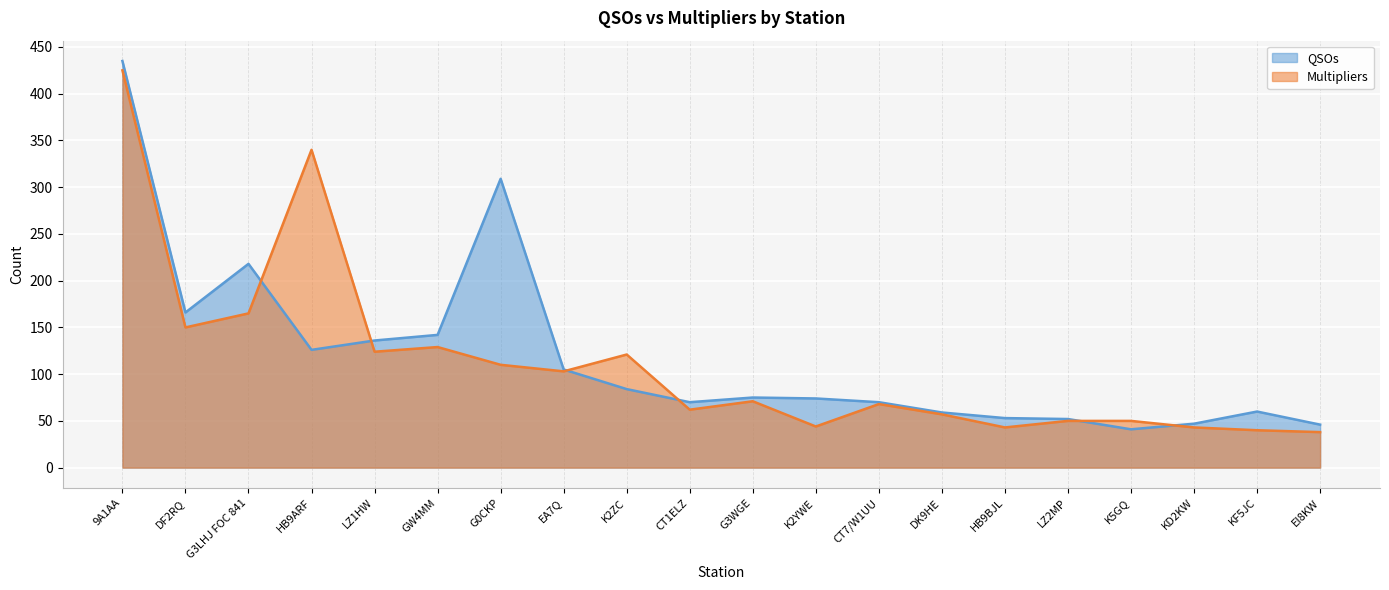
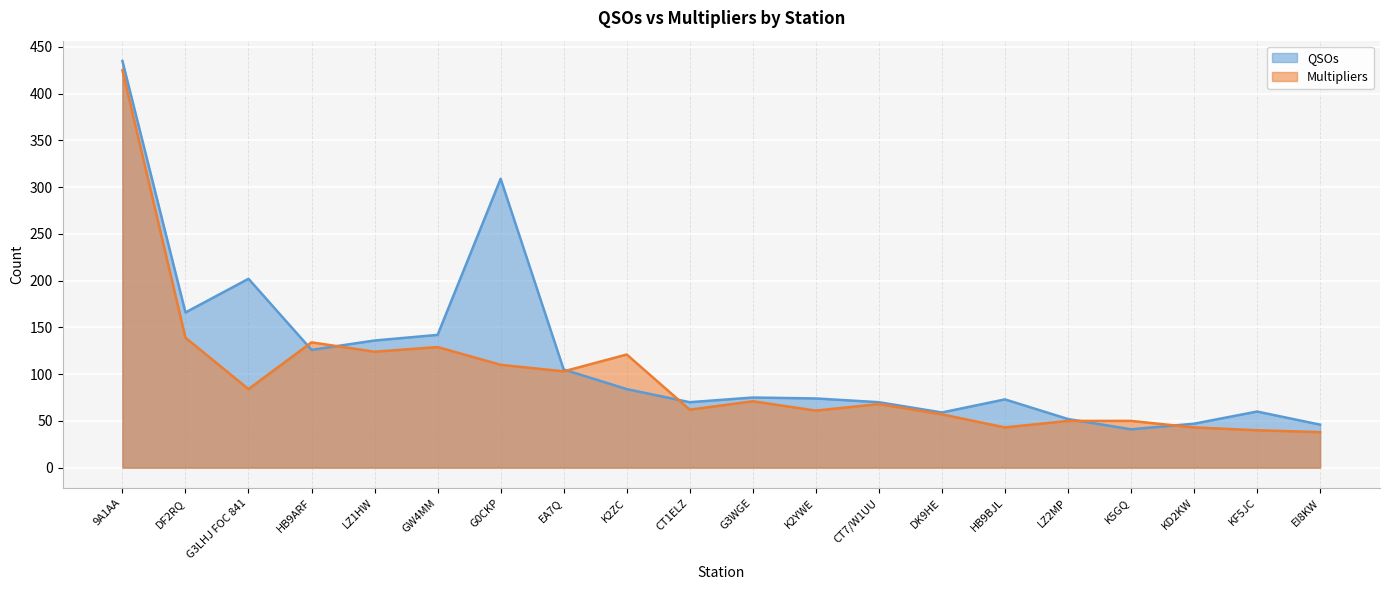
Multipliers, DF2RQ: 150 -> 140
QSOs, G3LHJ FOC 841: 220 -> 200
Multipliers, G3LHJ FOC 841: 170 -> 80
Multipliers, HB9ARF: 340 -> 130
Multipliers, K2YWE: 40 -> 60
QSOs, HB9BJL: 50 -> 70
